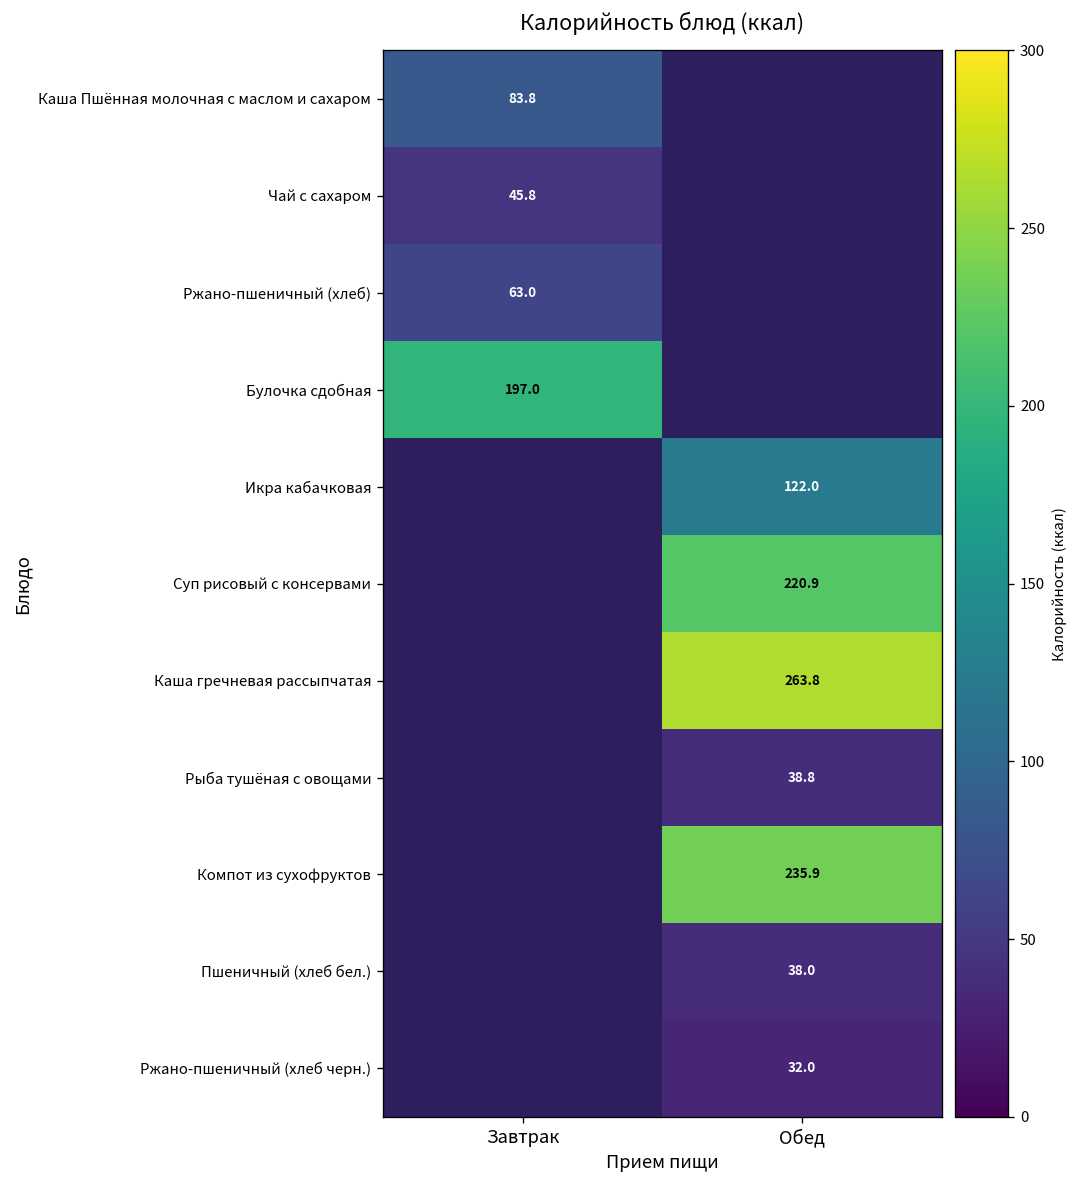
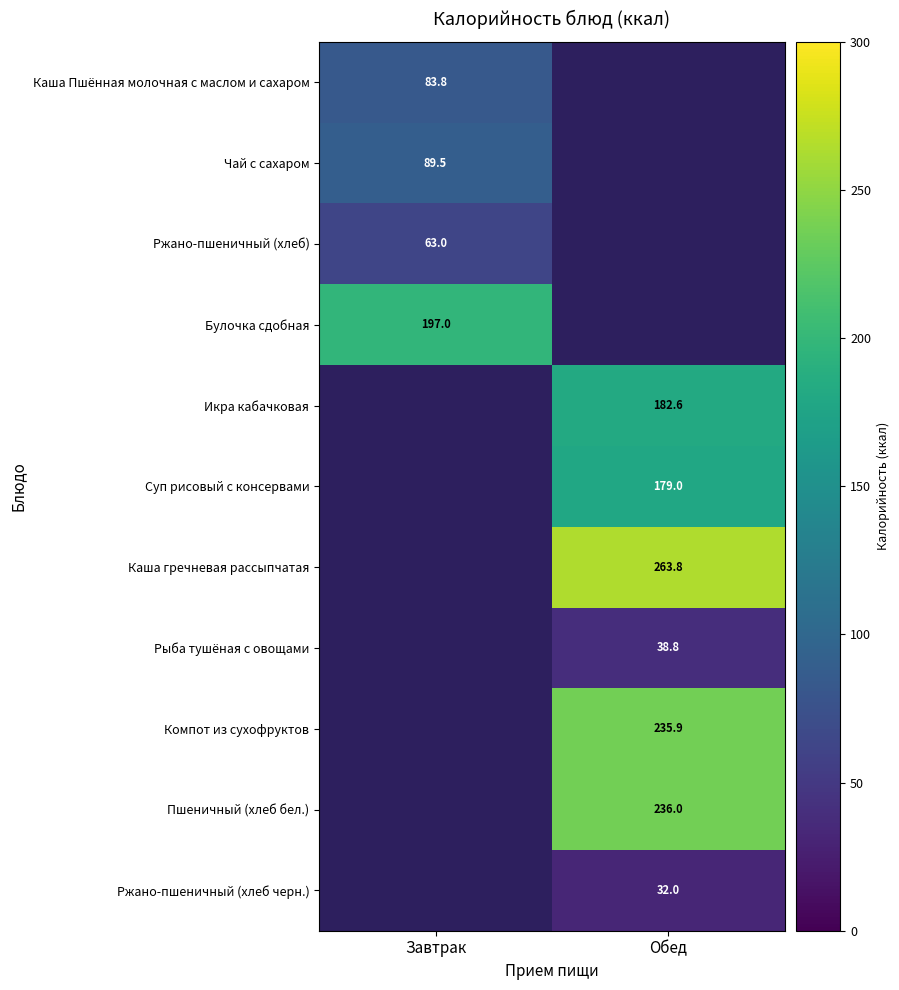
Чай с сахаром, Завтрак: 45.8 -> 89.5
Икра кабачковая, Обед: 122.0 -> 182.6
Суп рисовый с консервами, Обед: 220.9 -> 179.0
Пшеничный (хлеб бел.), Обед: 38.0 -> 236.0
